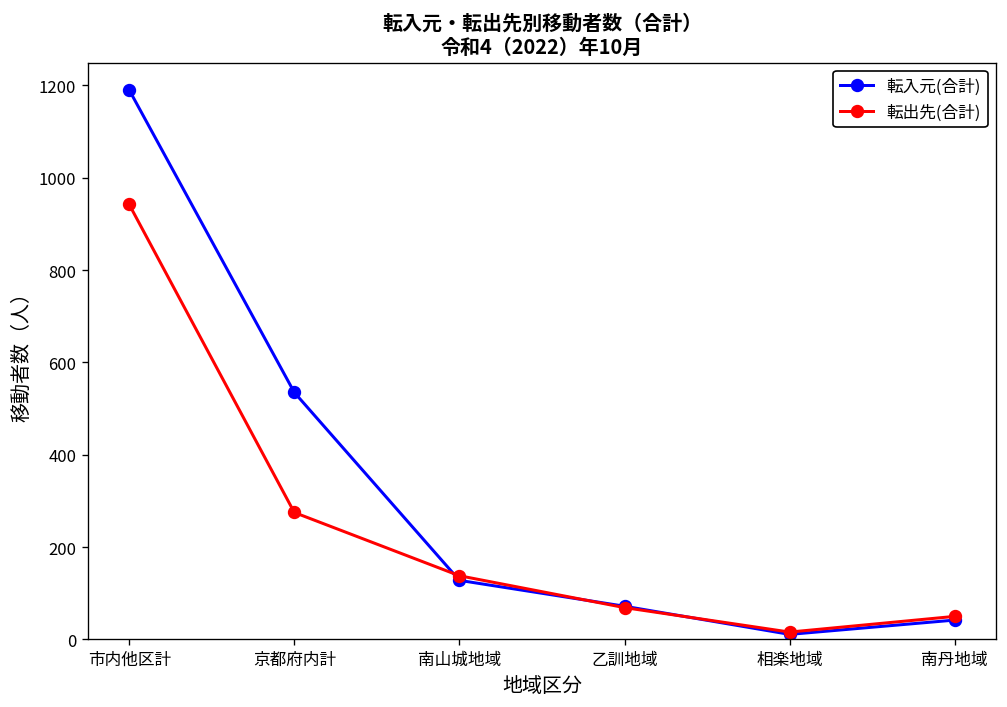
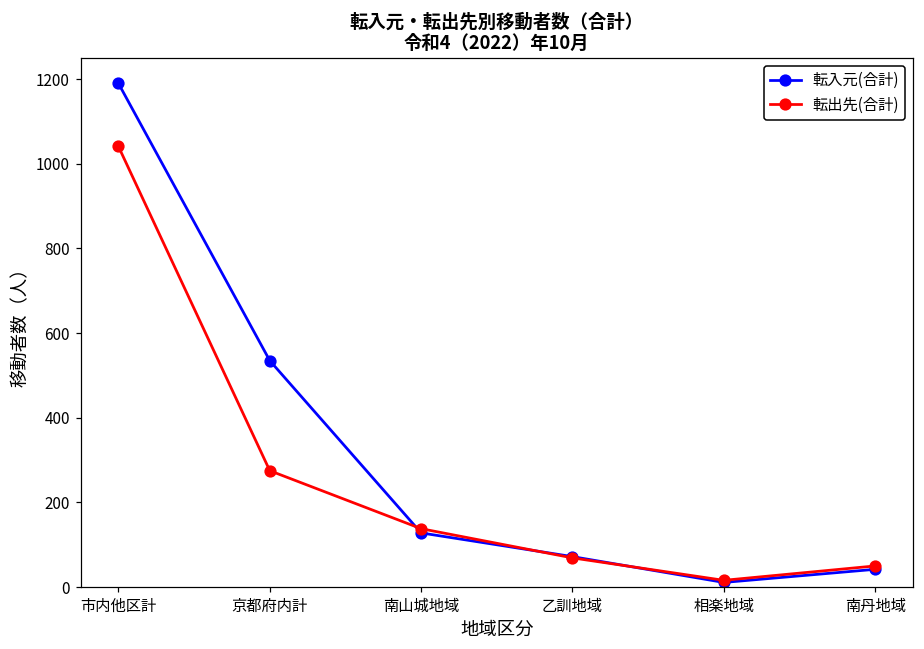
転出先(合計), 市内他区計: 940 -> 1040
